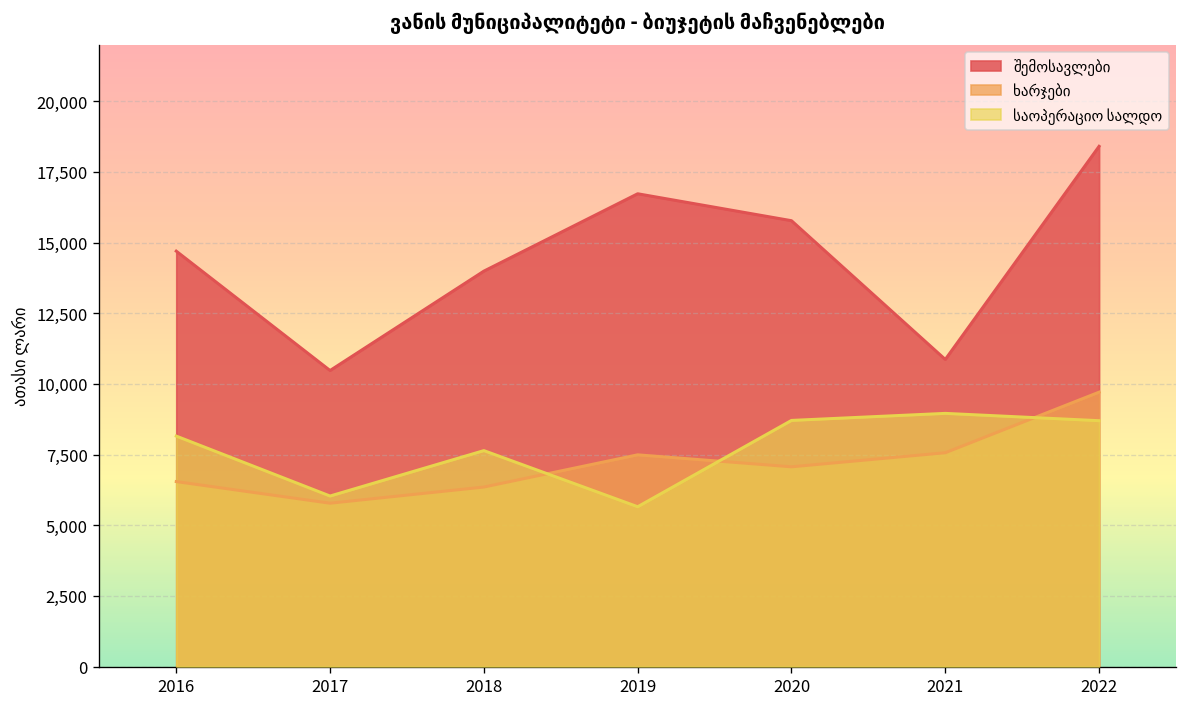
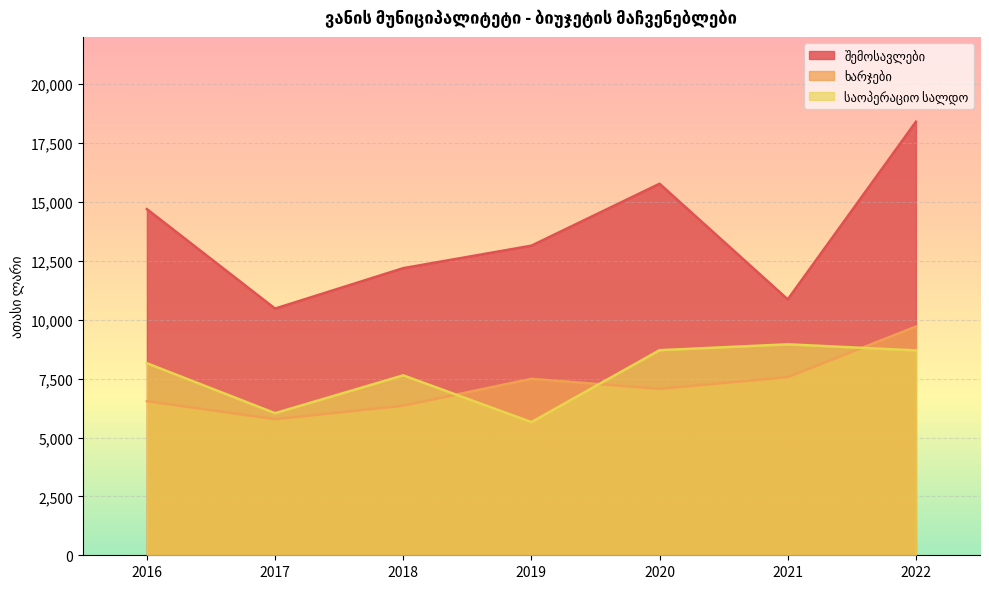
შემოსავლები, 2018: 14,000 -> 12,200
შემოსავლები, 2019: 16,700 -> 13,100
